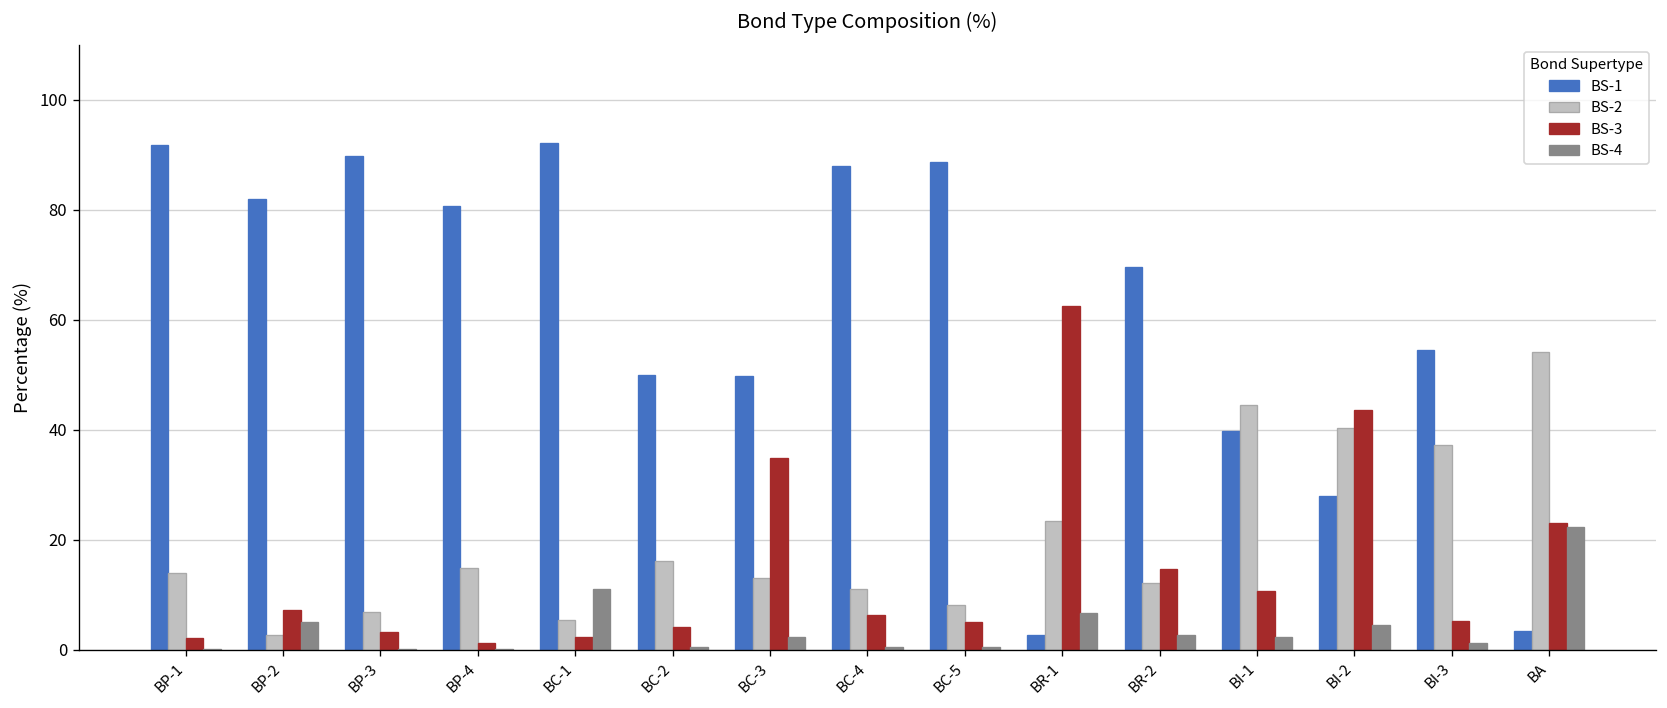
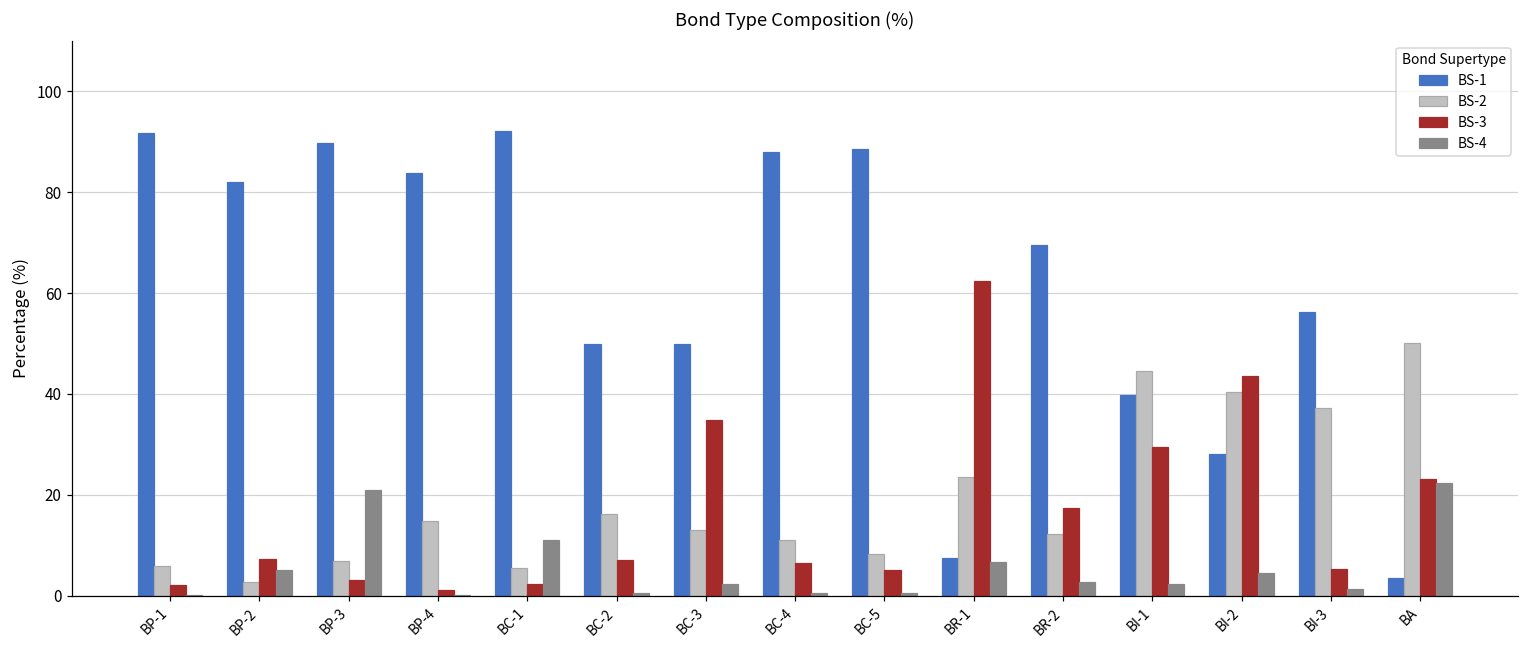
BS-2, BP-1: 14 -> 6
BS-4, BP-3: 0 -> 21
BS-1, BP-4: 81 -> 84
BS-3, BC-2: 4 -> 7
BS-1, BR-1: 3 -> 7
BS-3, BR-2: 15 -> 17
BS-3, BI-1: 11 -> 29
BS-1, BI-3: 54 -> 56
BS-2, BA: 54 -> 50
